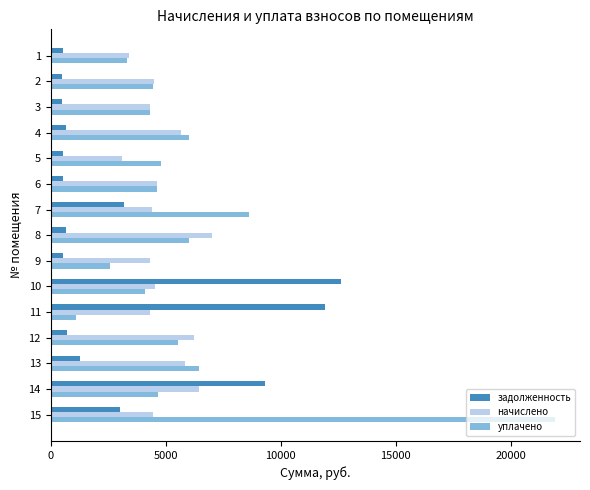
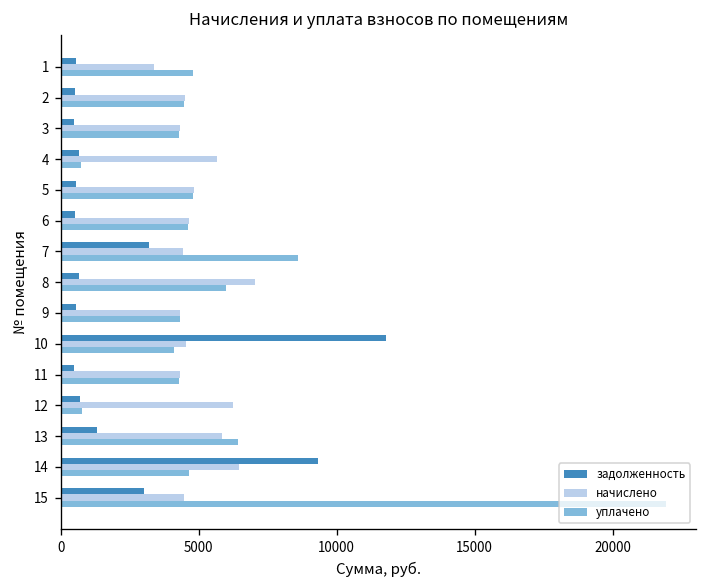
уплачено, 1: 3300 -> 4800
уплачено, 4: 6000 -> 700
начислено, 5: 3100 -> 4800
уплачено, 9: 2600 -> 4300
задолженность, 10: 12600 -> 11800
задолженность, 11: 11900 -> 500
уплачено, 11: 1100 -> 4300
уплачено, 12: 5500 -> 800
